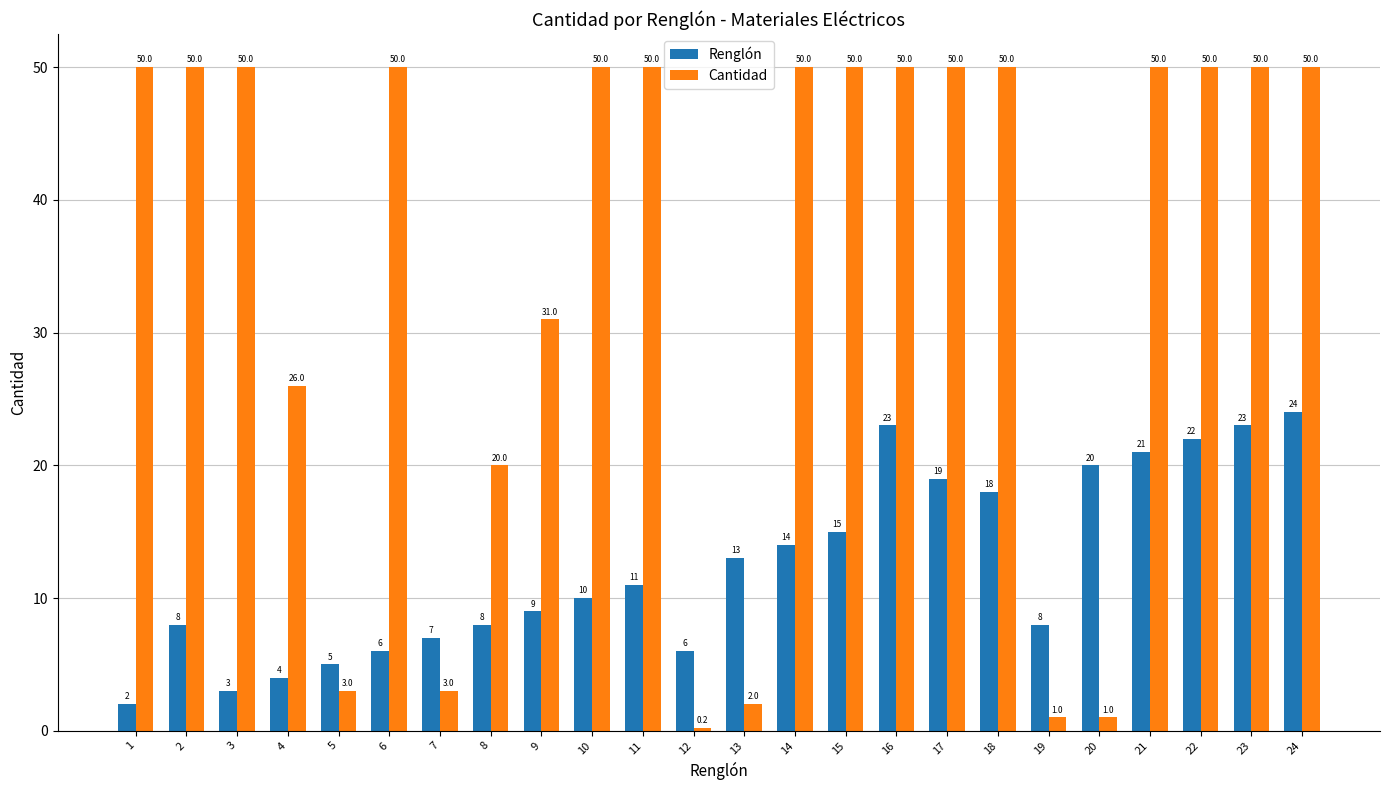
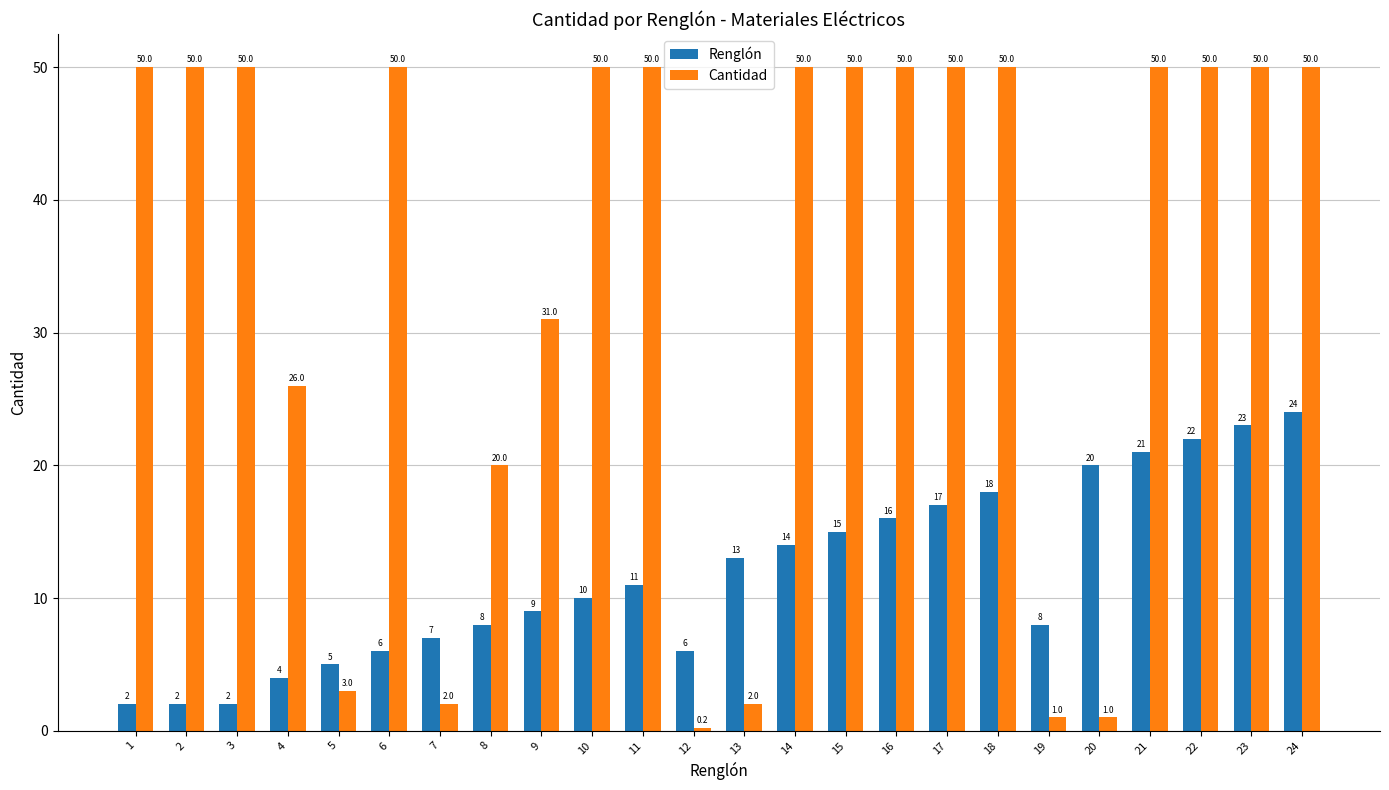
Renglón, 2: 8 -> 2
Renglón, 3: 3 -> 2
Cantidad, 7: 3.0 -> 2.0
Renglón, 16: 23 -> 16
Renglón, 17: 19 -> 17
